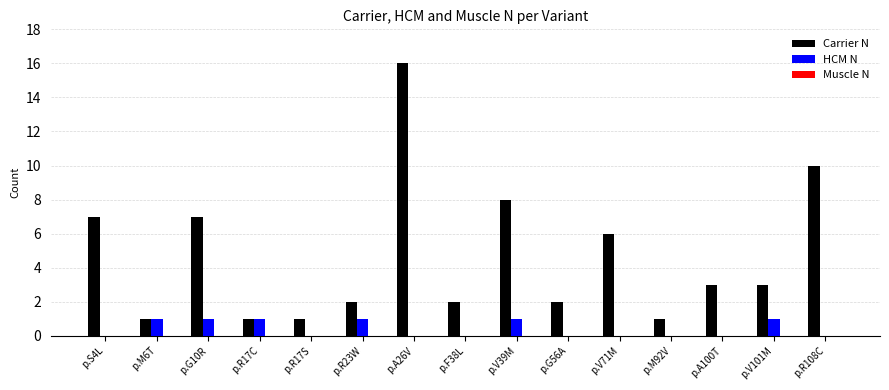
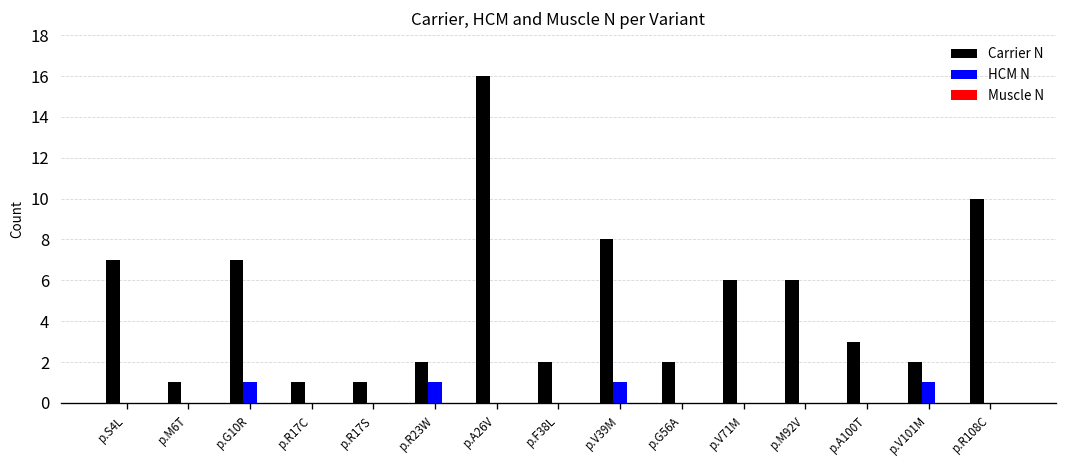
HCM N, p.M6T: 1 -> 0
HCM N, p.R17C: 1 -> 0
Carrier N, p.M92V: 1 -> 6
Carrier N, p.V101M: 3 -> 2
